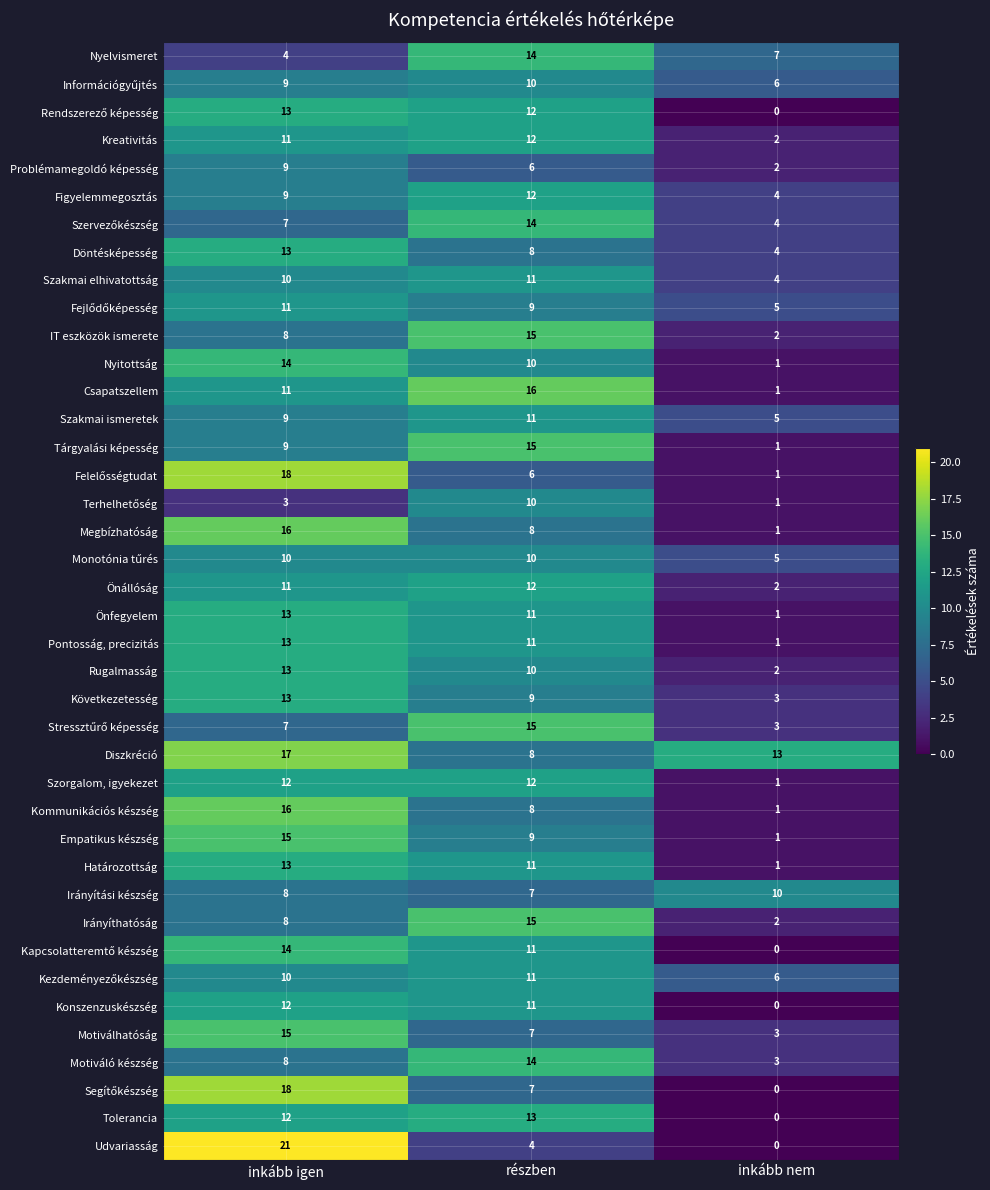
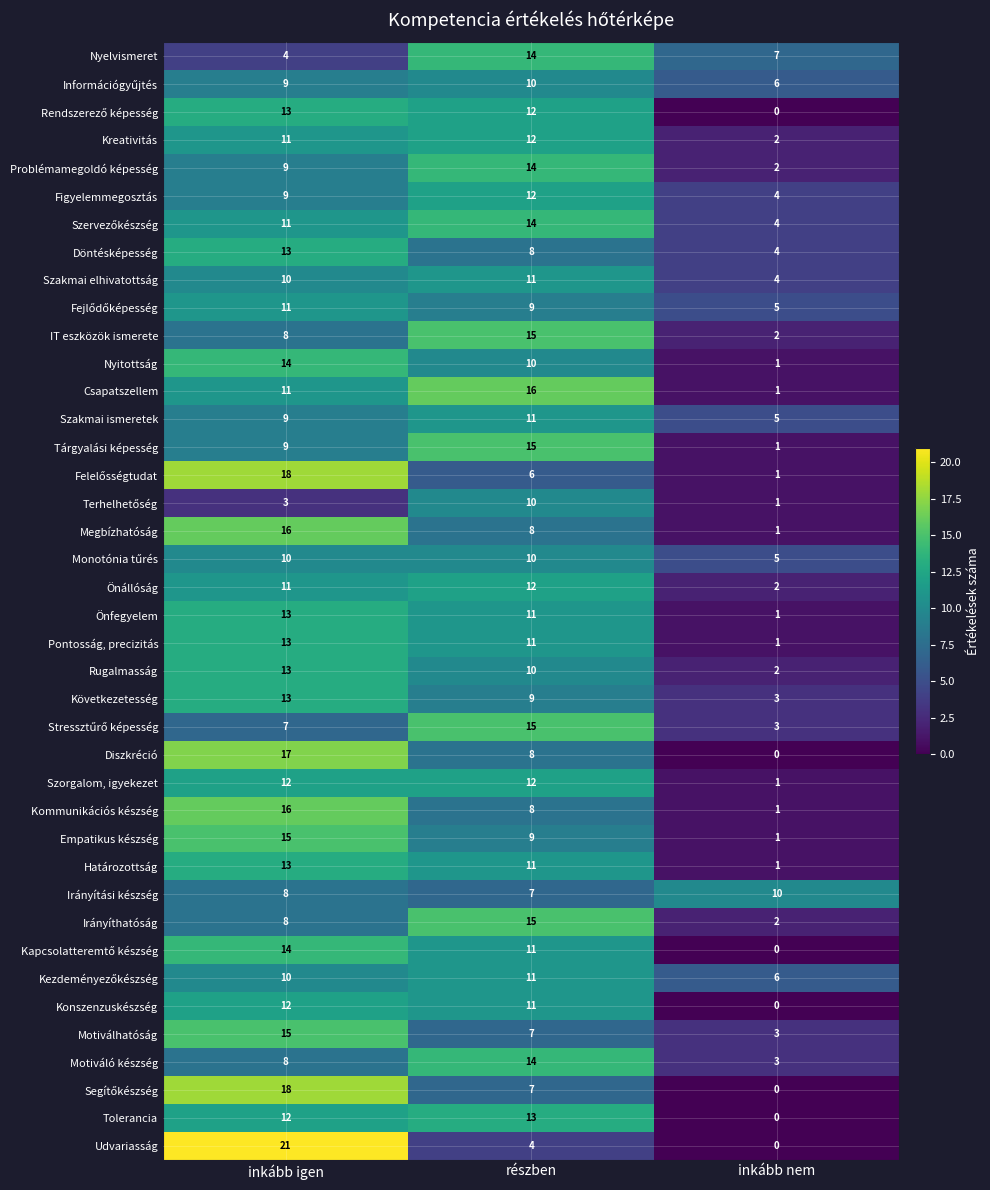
Problémamegoldó képesség, részben: 6 -> 14
Szervezőkészség, inkább igen: 7 -> 11
Diszkréció, inkább nem: 13 -> 0
